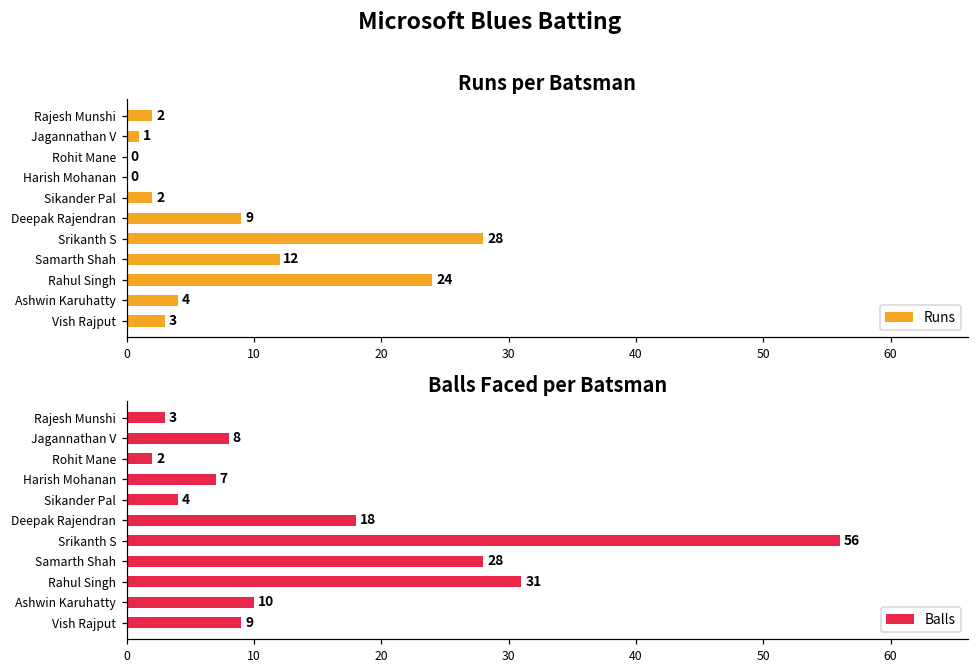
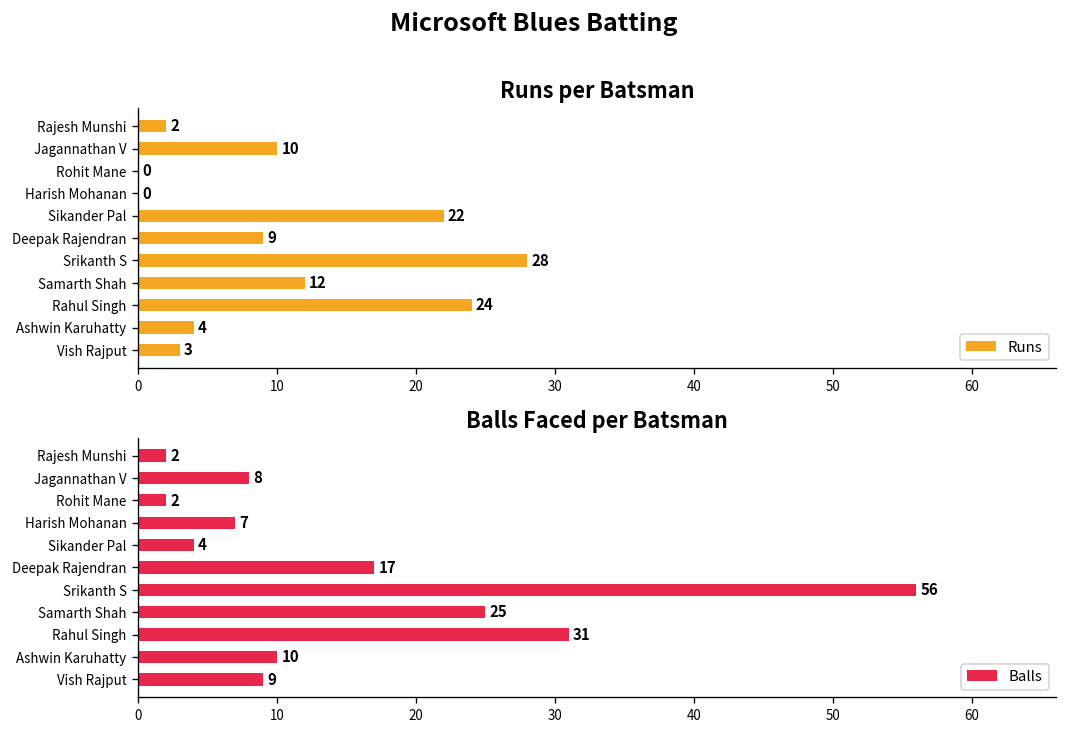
Runs per Batsman, Jagannathan V: 1 -> 10
Runs per Batsman, Sikander Pal: 2 -> 22
Balls Faced per Batsman, Rajesh Munshi: 3 -> 2
Balls Faced per Batsman, Deepak Rajendran: 18 -> 17
Balls Faced per Batsman, Samarth Shah: 28 -> 25
